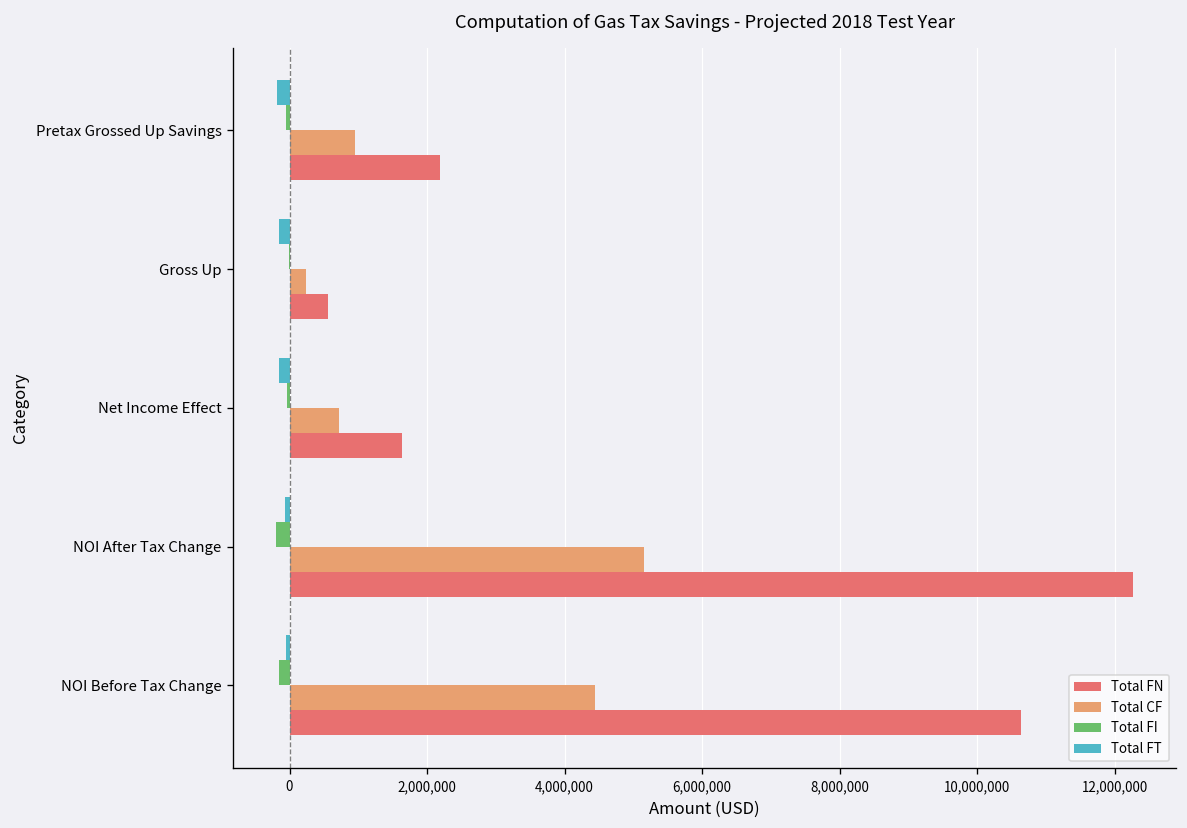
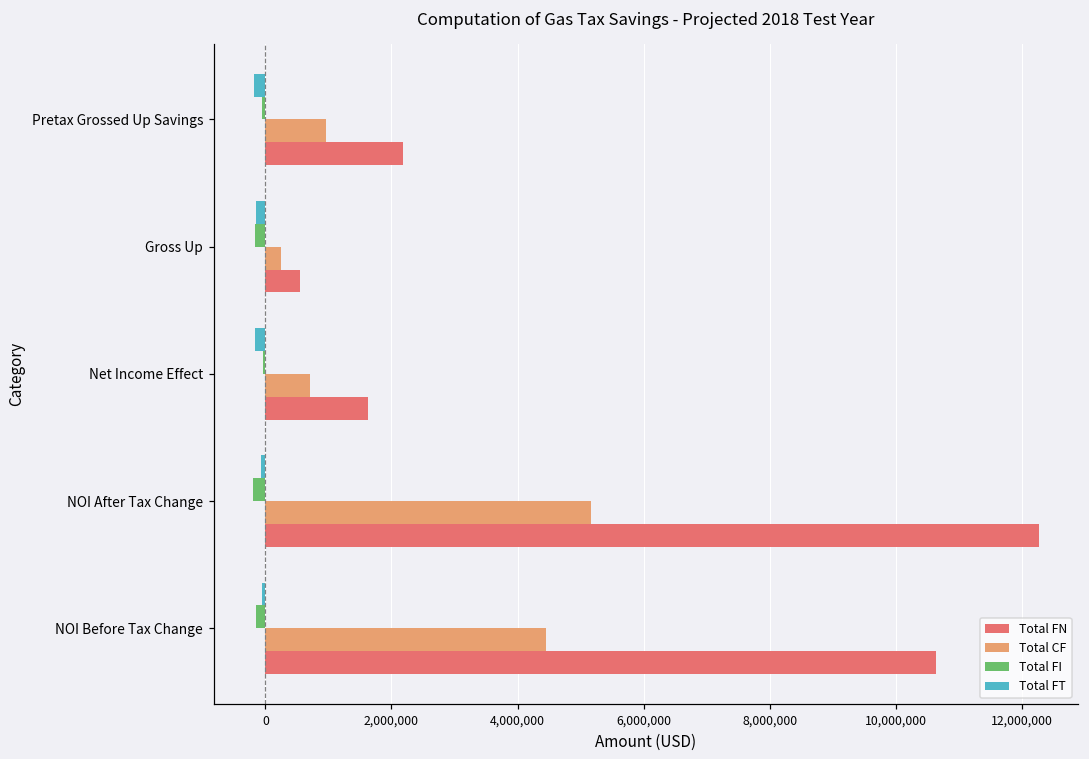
Total FI, Gross Up: 0 -> -200,000
